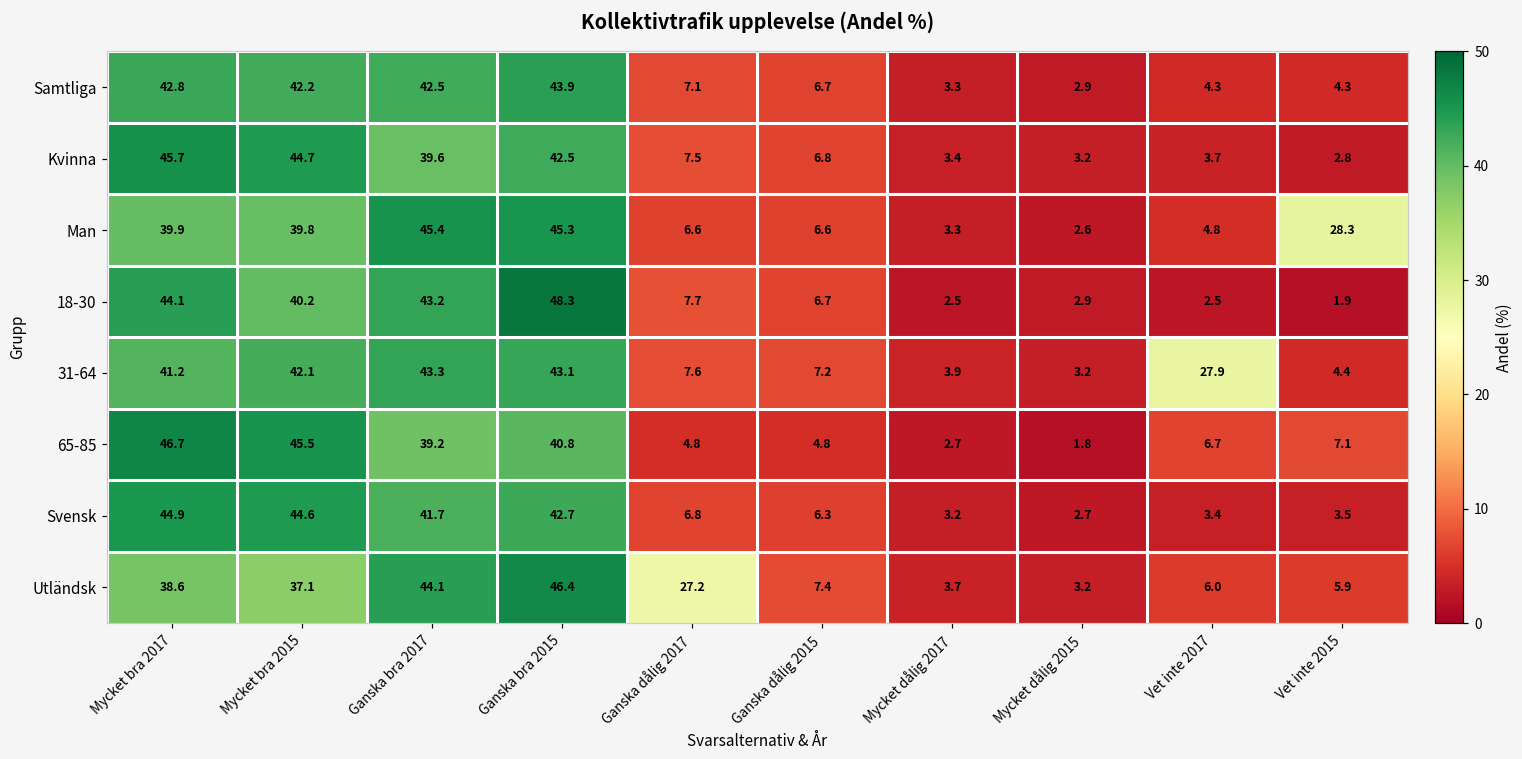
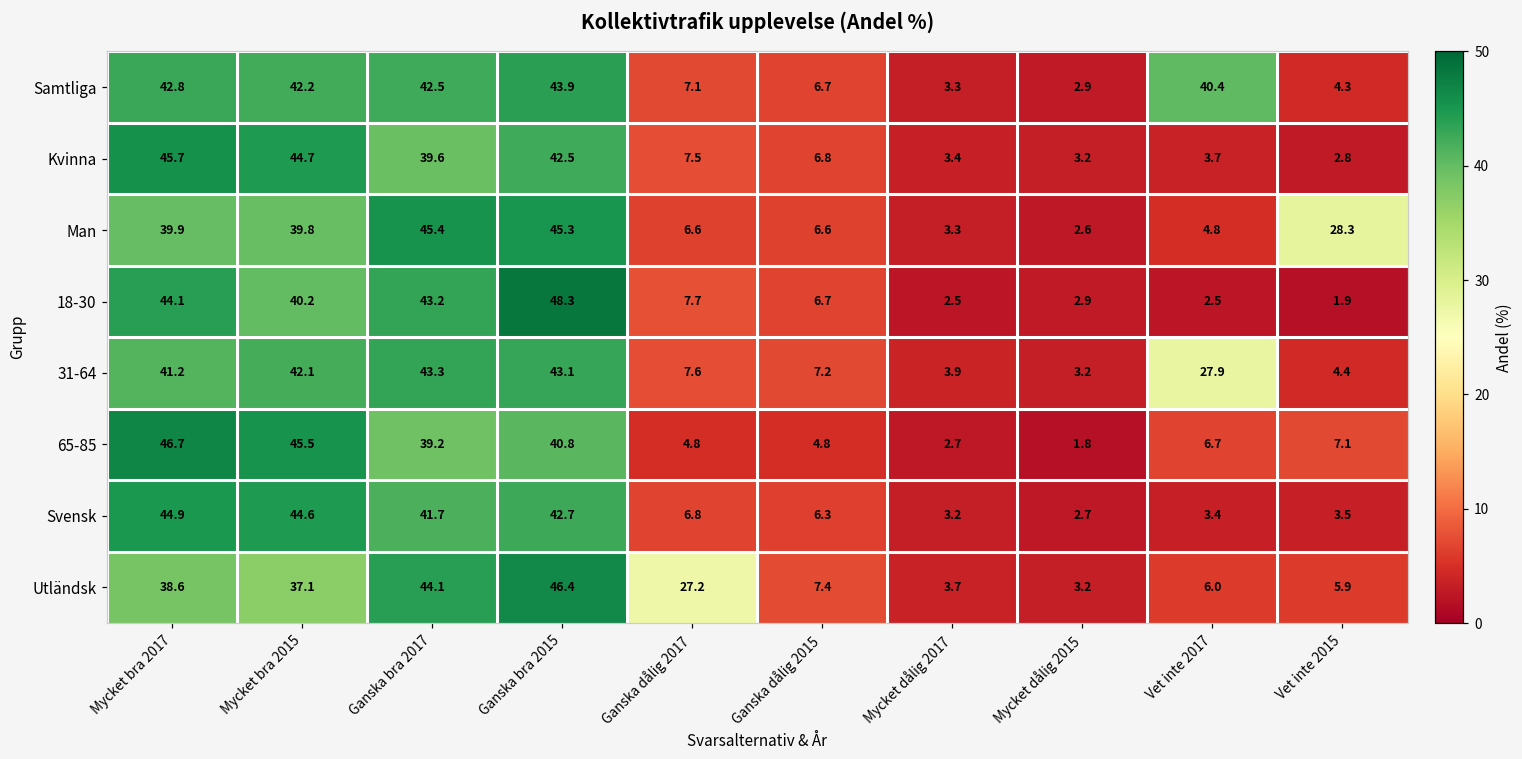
Samtliga, Vet inte 2017: 4.3 -> 40.4
